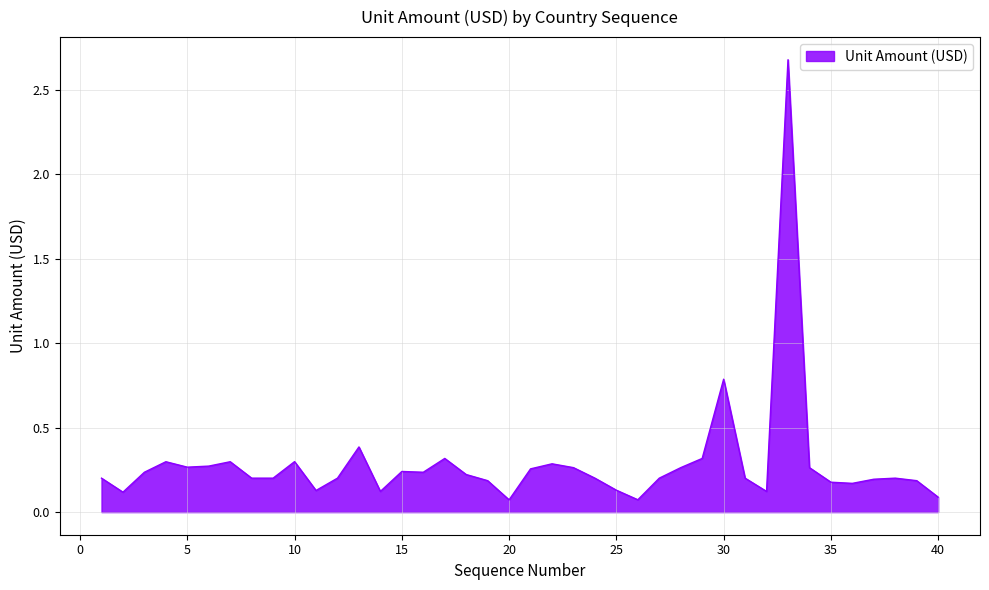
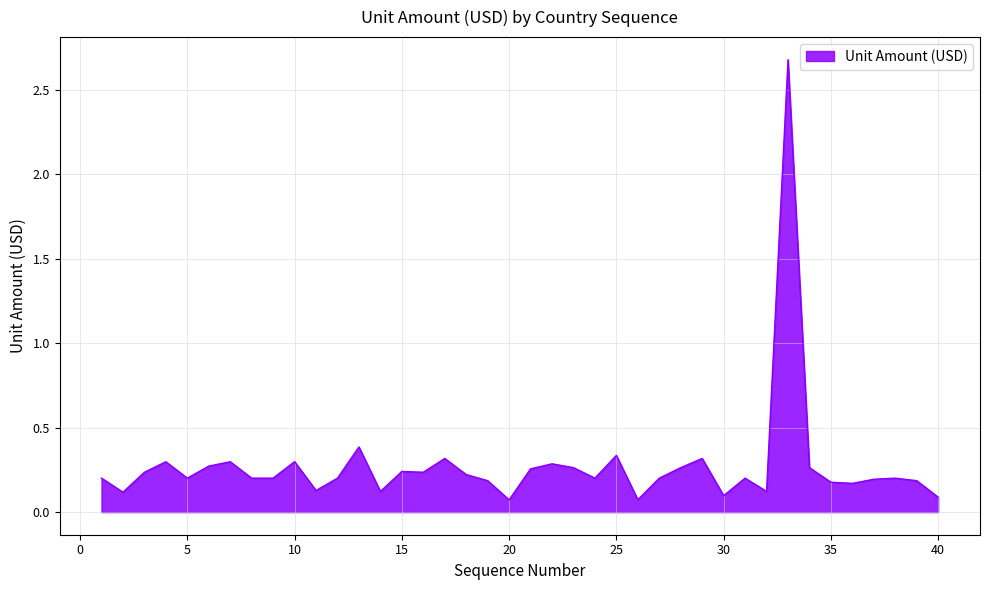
5: 0.27 -> 0.20
25: 0.13 -> 0.34
30: 0.79 -> 0.10
